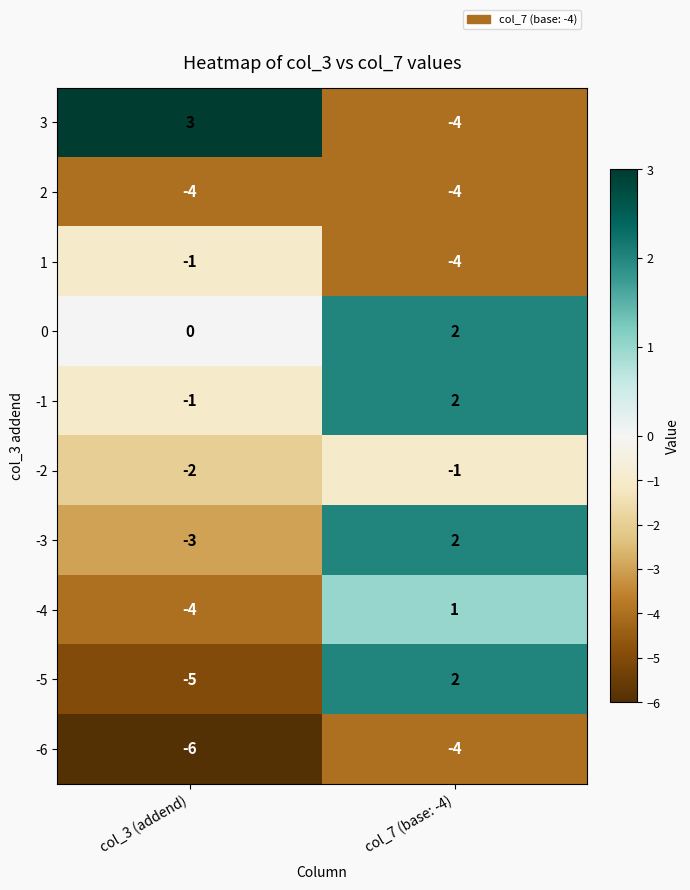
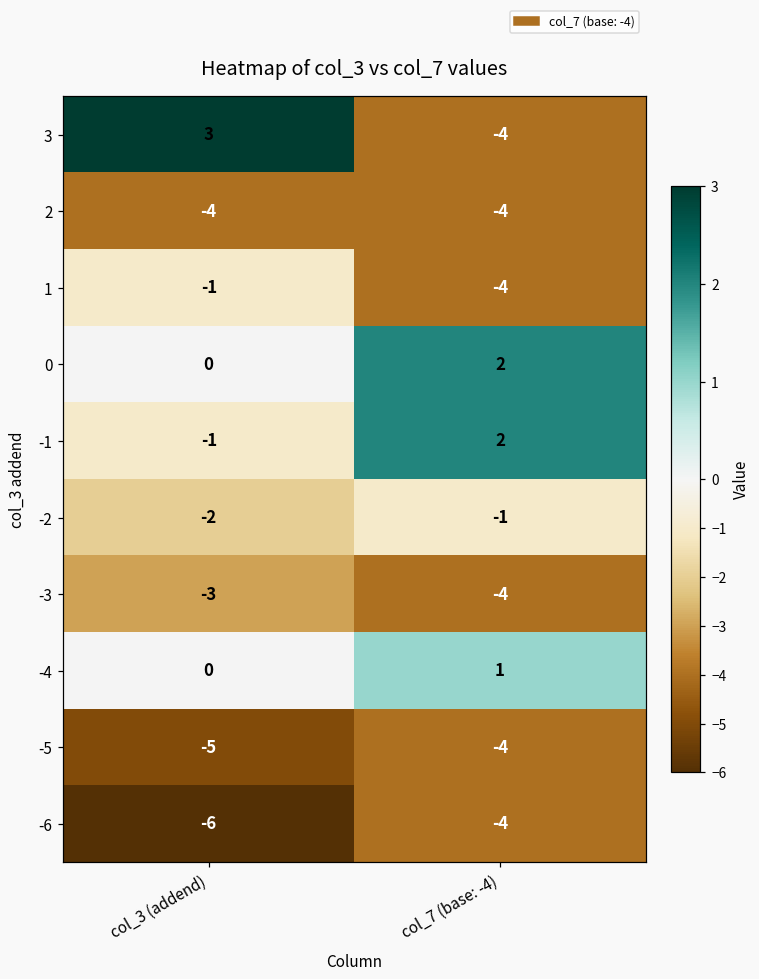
-3, col_7 (base: -4): 2 -> -4
-4, col_3 (addend): -4 -> 0
-5, col_7 (base: -4): 2 -> -4
